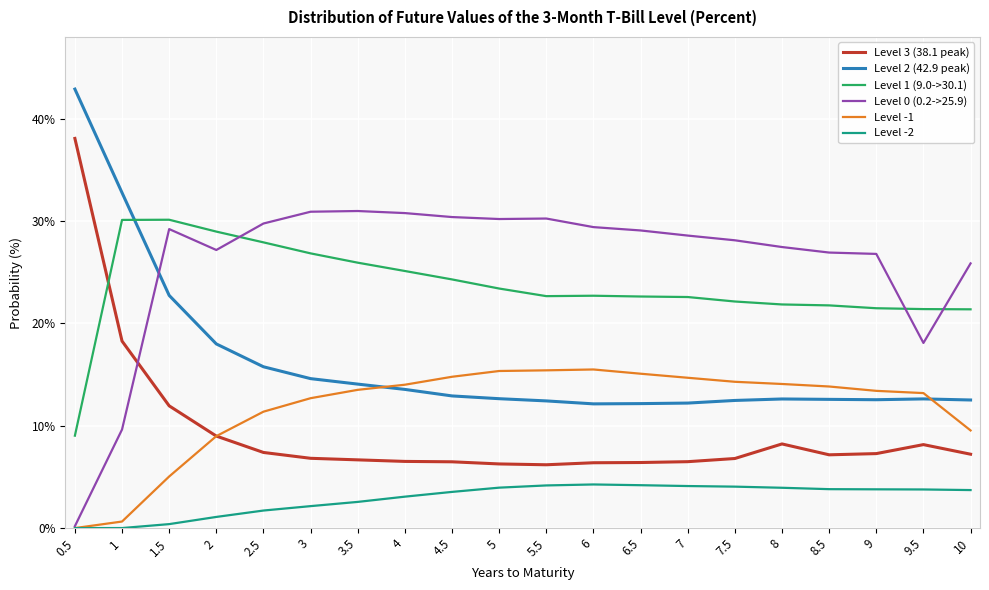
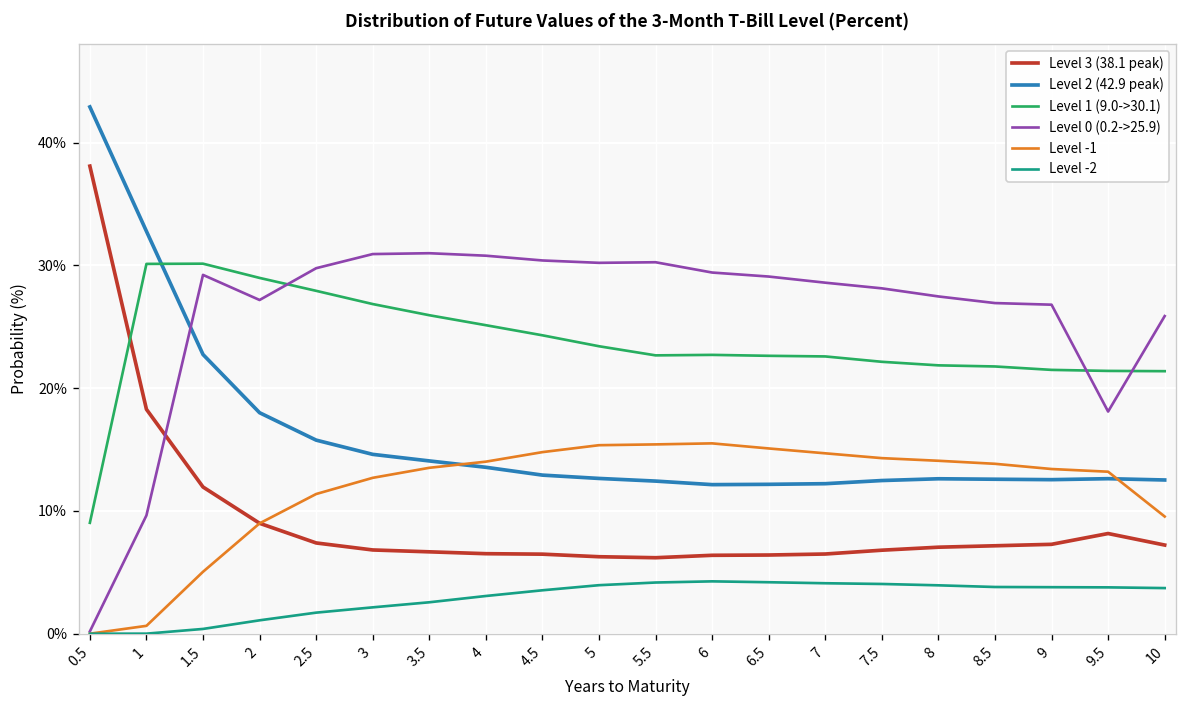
Level 3 (38.1 peak), 8: 8.2% -> 7.0%
